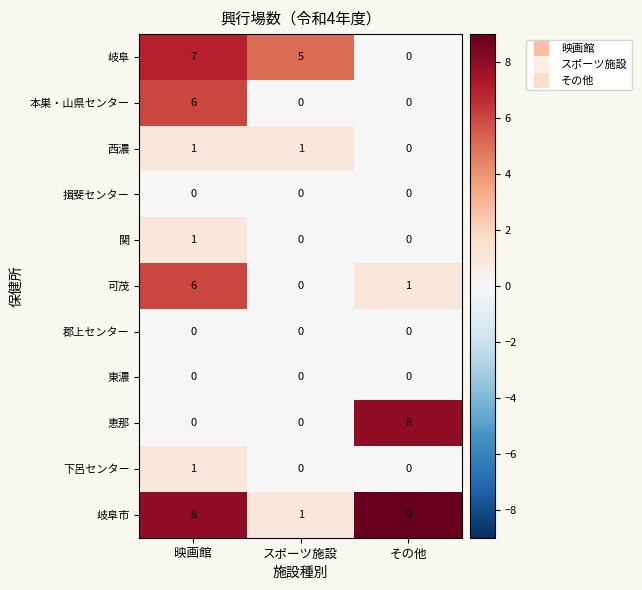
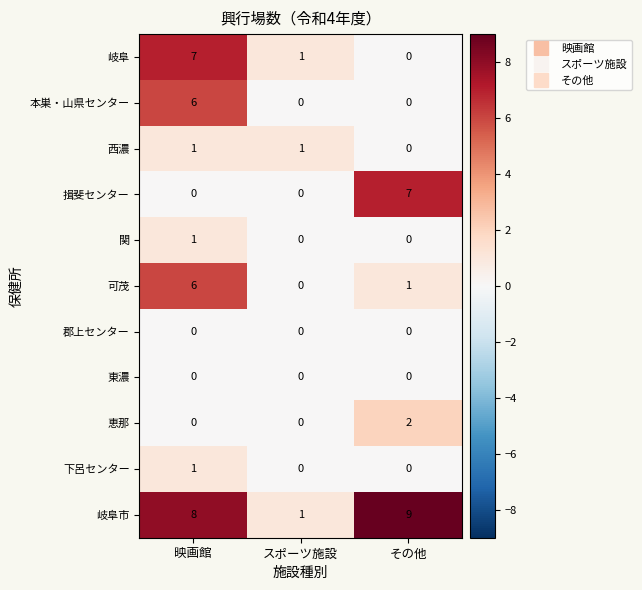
岐阜, スポーツ施設: 5 -> 1
揖斐センター, その他: 0 -> 7
恵那, その他: 8 -> 2
